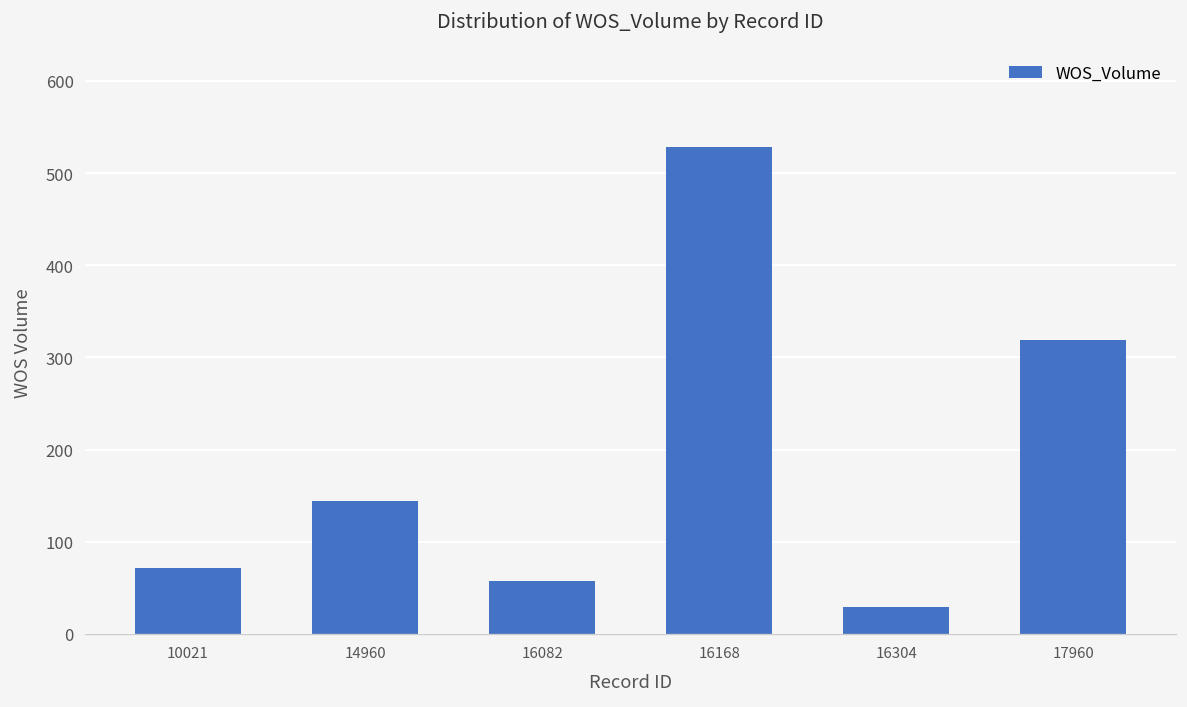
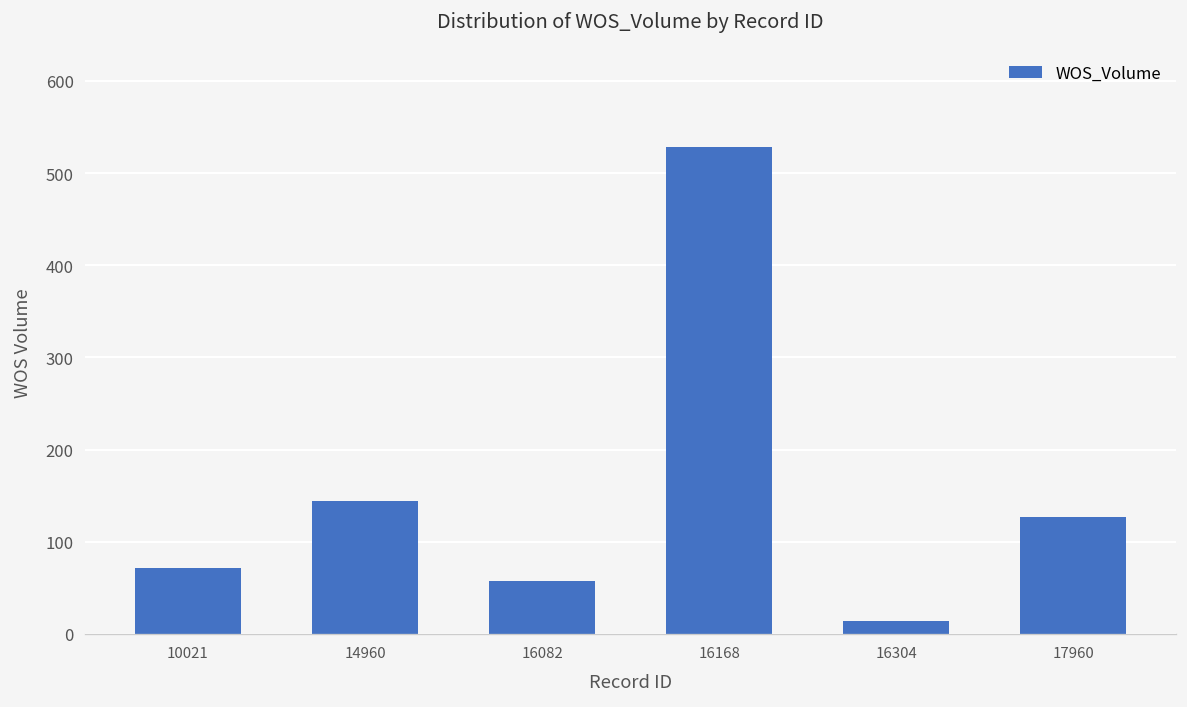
16304: 30 -> 10
17960: 320 -> 130
